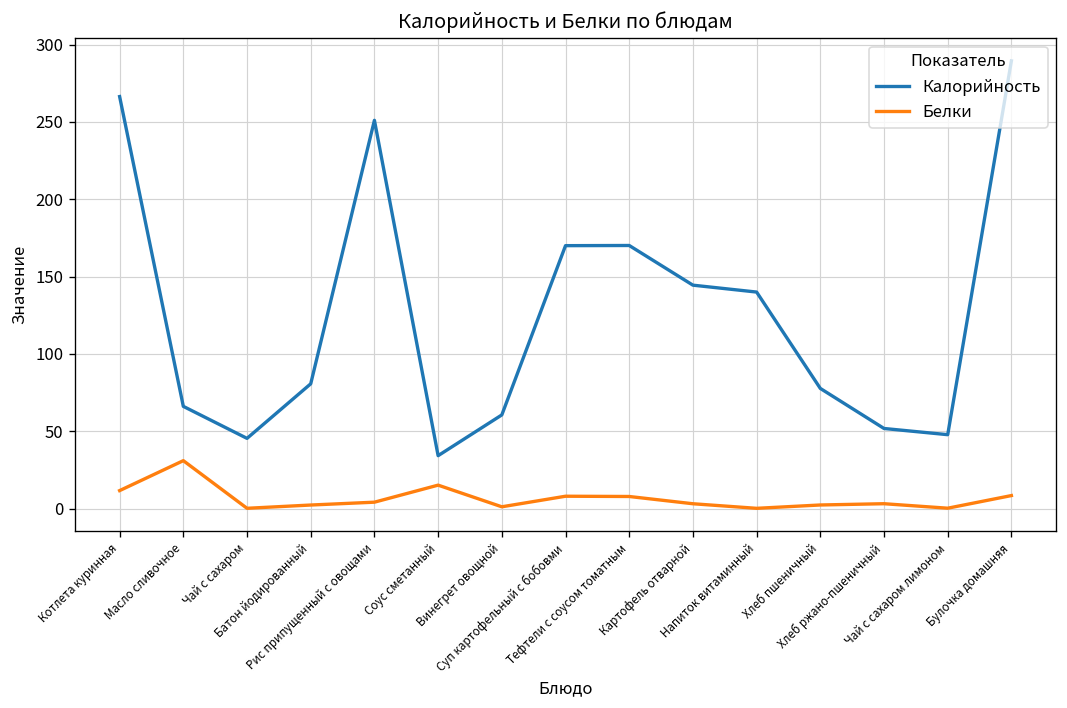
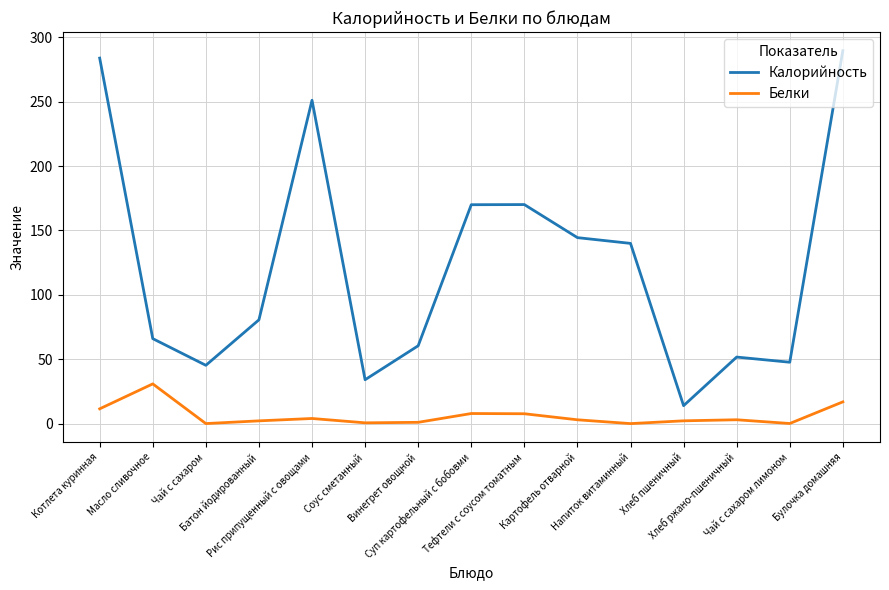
Калорийность, Котлета куринная: 266 -> 284
Белки, Соус сметанный: 15 -> 1
Калорийность, Хлеб пшеничный: 78 -> 14
Белки, Булочка домашняя: 8 -> 17
